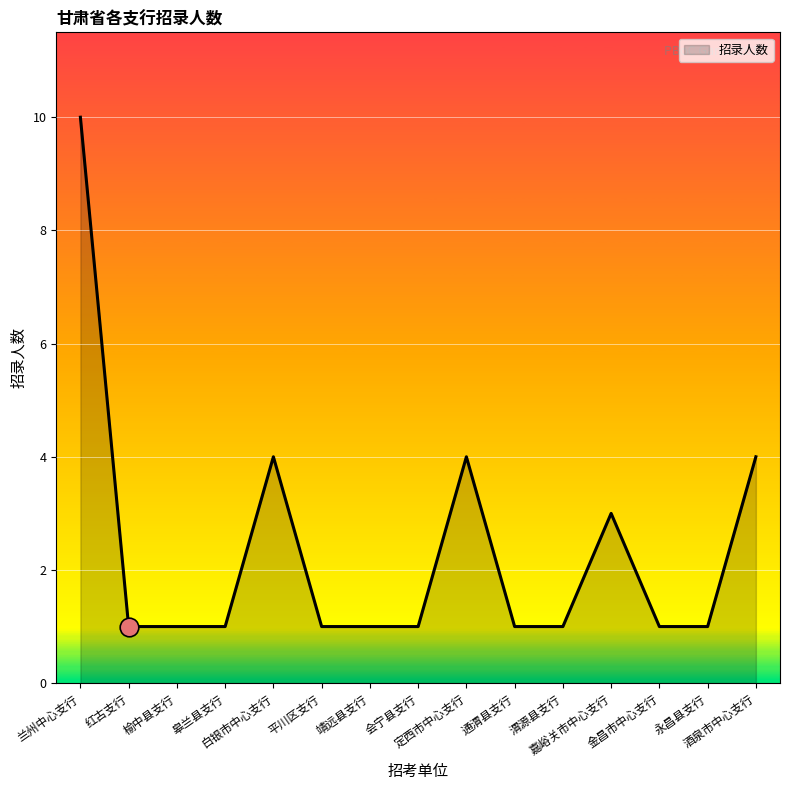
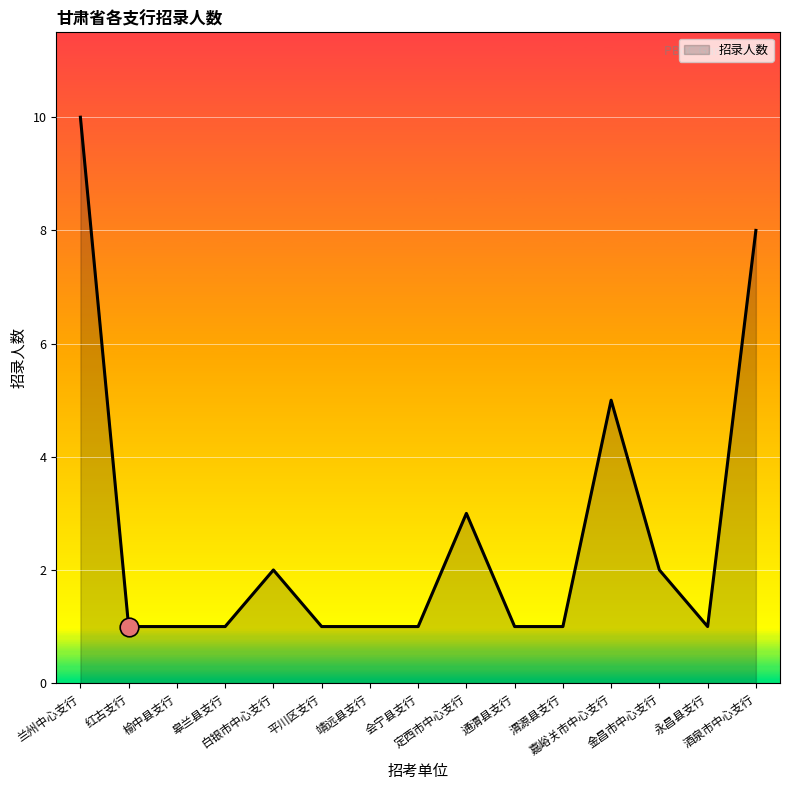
招录人数, 白银市中心支行: 4 -> 2
招录人数, 定西市中心支行: 4 -> 3
招录人数, 嘉峪关市中心支行: 3 -> 5
招录人数, 金昌市中心支行: 1 -> 2
招录人数, 酒泉市中心支行: 4 -> 8
